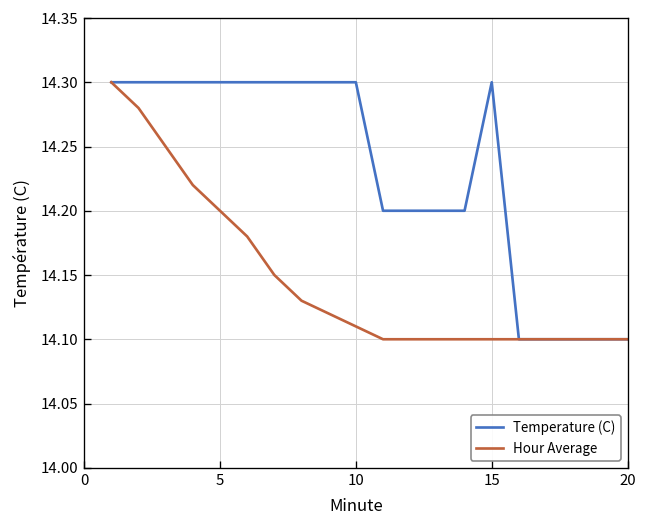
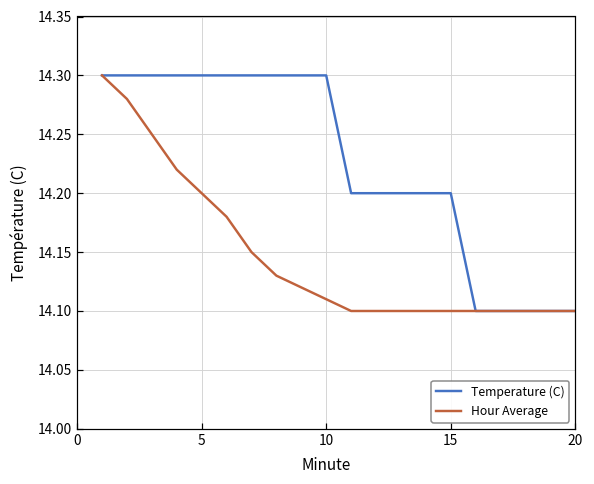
Temperature (C), 15: 14.3 -> 14.2
